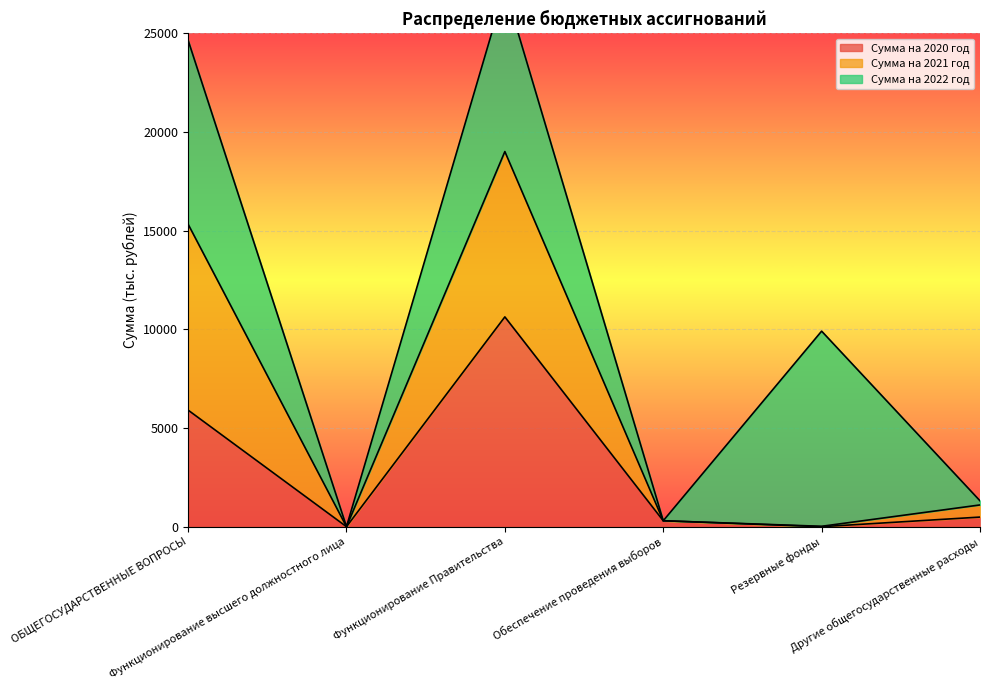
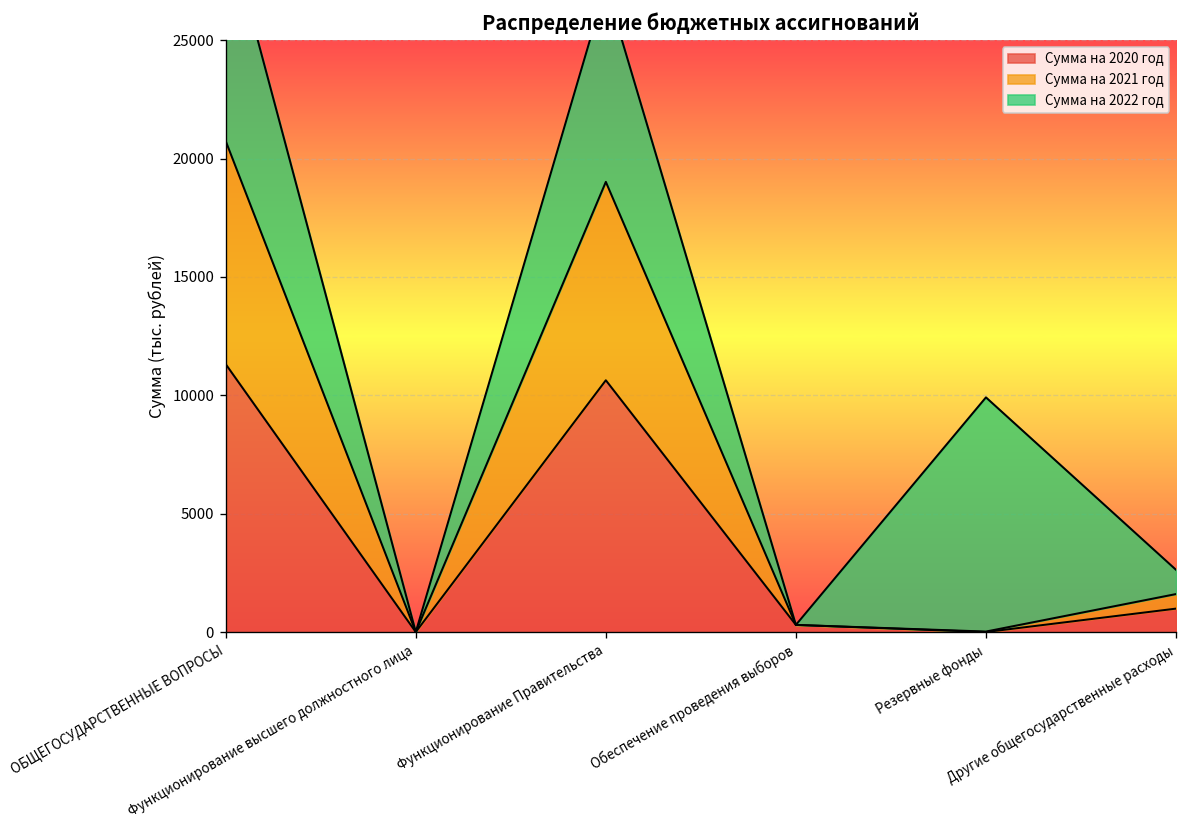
Сумма на 2020 год, ОБЩЕГОСУДАРСТВЕННЫЕ ВОПРОСЫ: 5900 -> 11300
Сумма на 2020 год, Другие общегосударственные расходы: 500 -> 1000
Сумма на 2022 год, Другие общегосударственные расходы: 200 -> 1000
